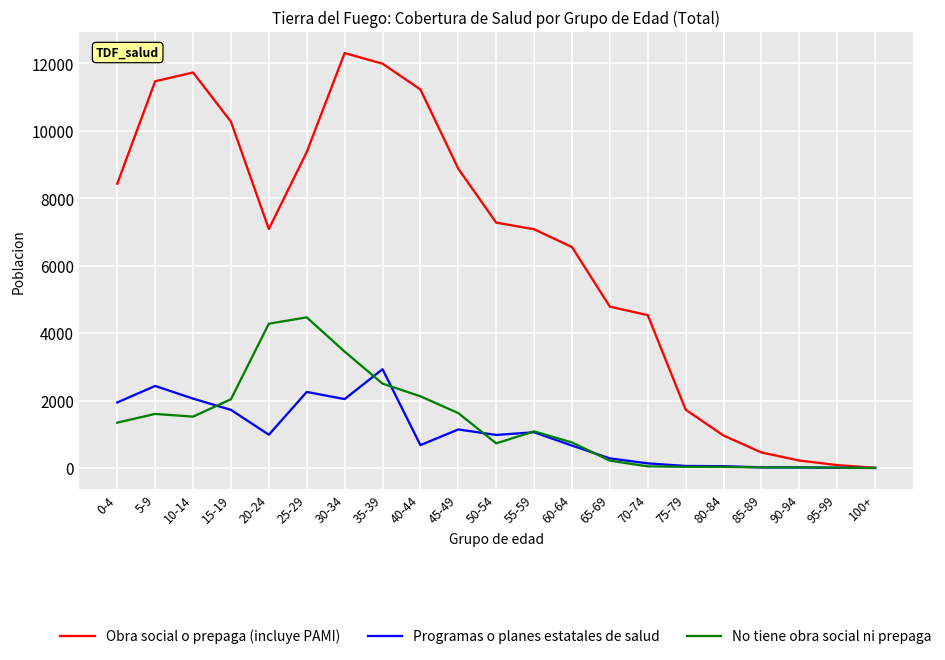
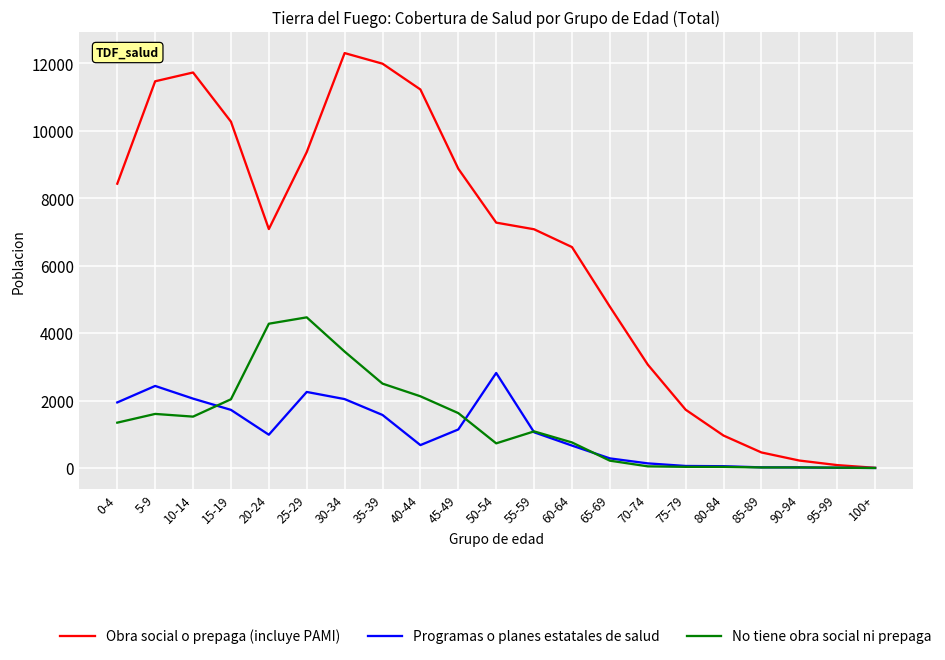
Programas o planes estatales de salud, 35-39: 2900 -> 1600
Programas o planes estatales de salud, 50-54: 1000 -> 2800
Obra social o prepaga (incluye PAMI), 70-74: 4500 -> 3100
